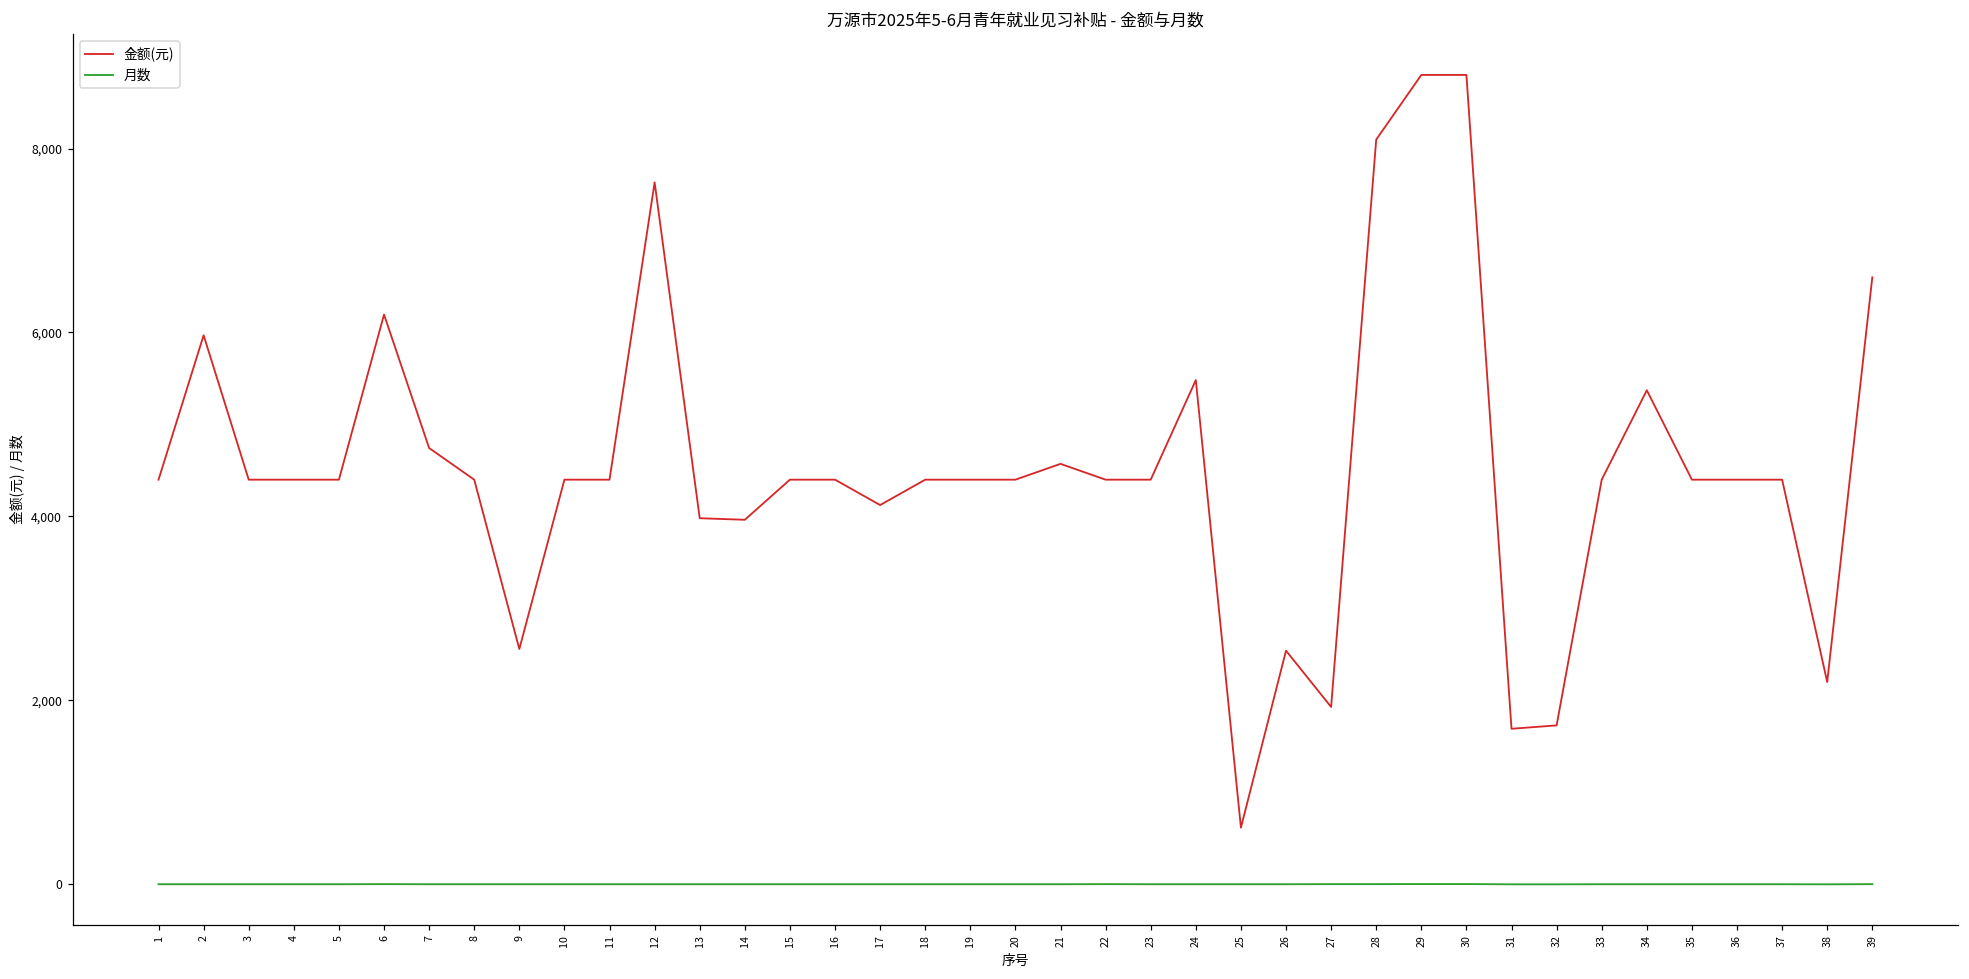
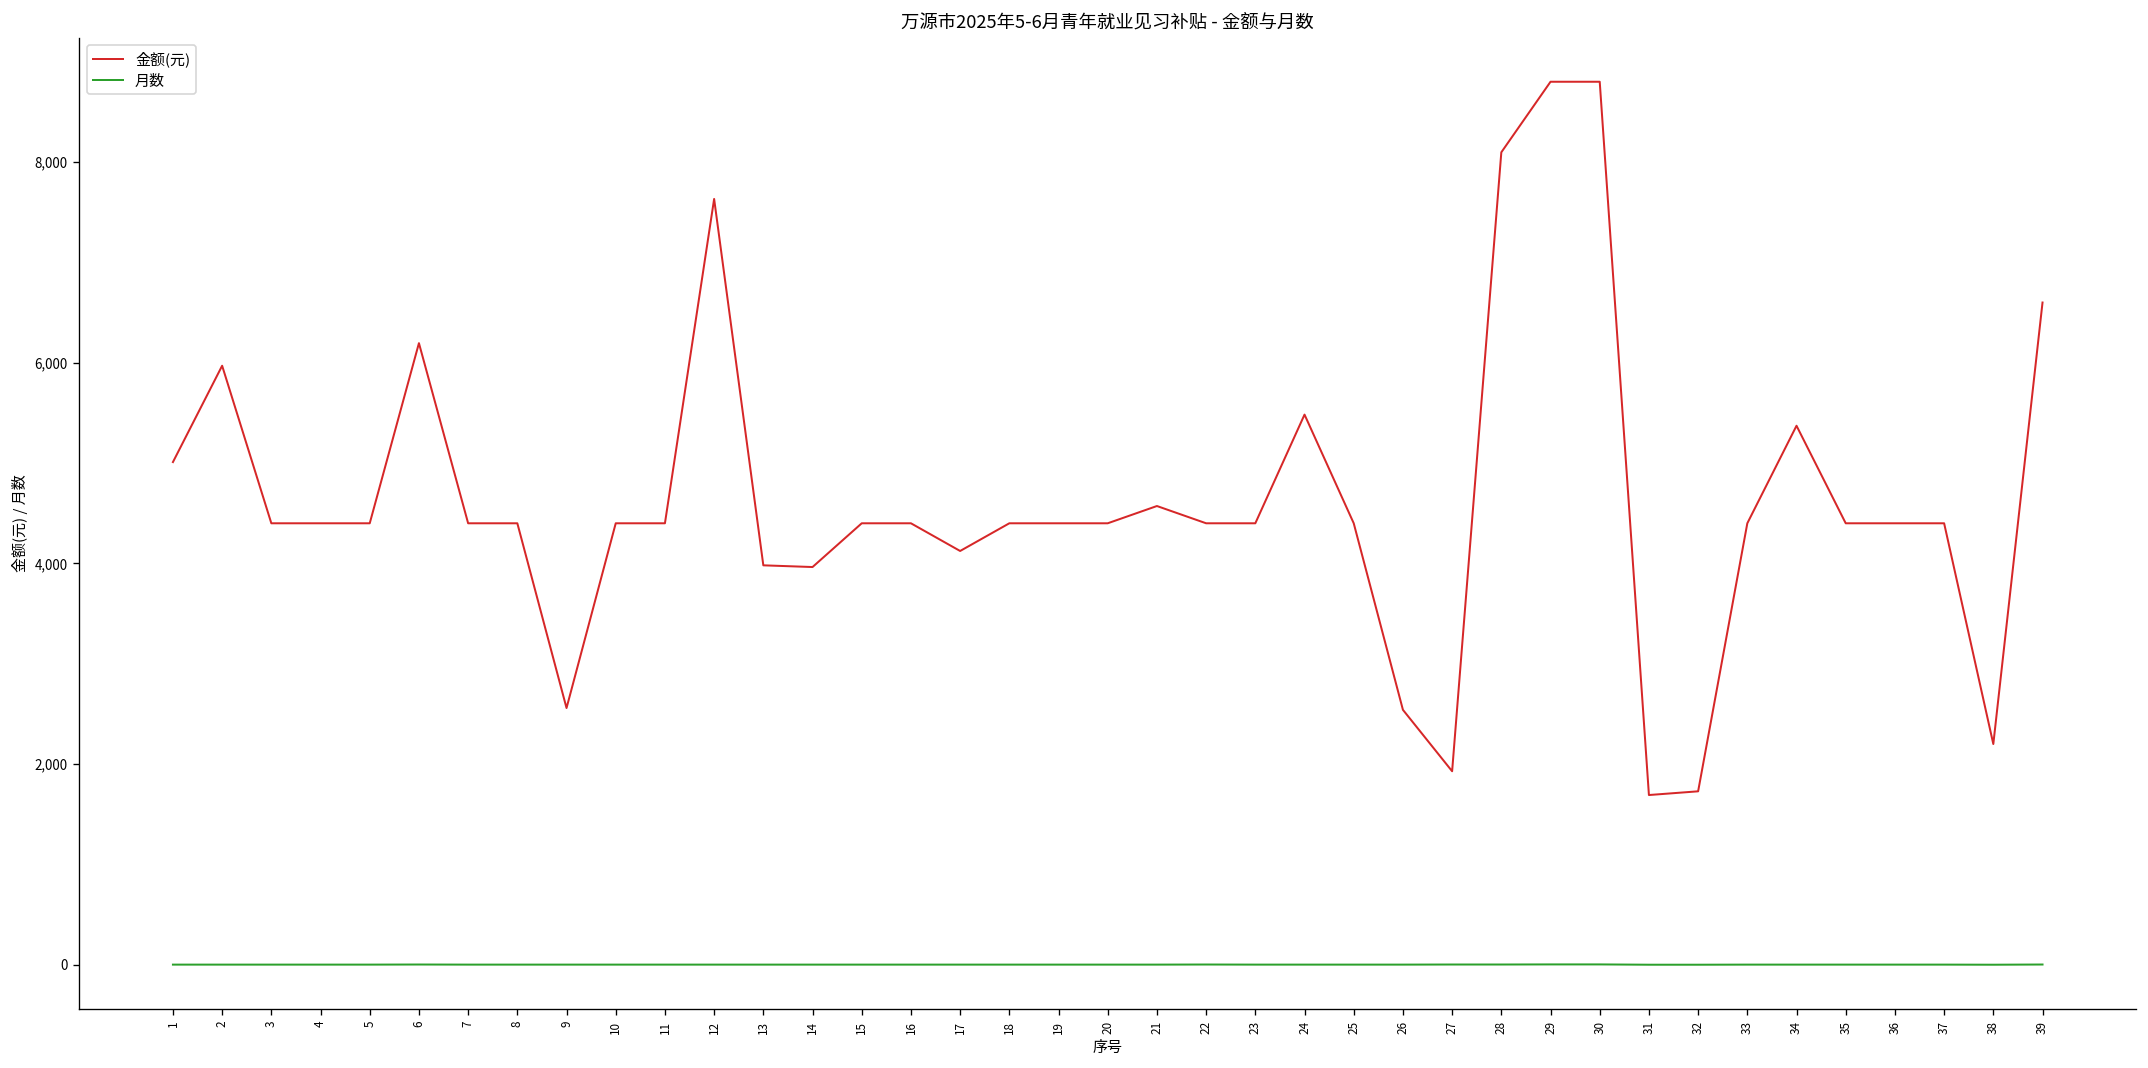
金额(元), 1: 4,400 -> 5,000
金额(元), 7: 4,700 -> 4,400
金额(元), 25: 600 -> 4,400
